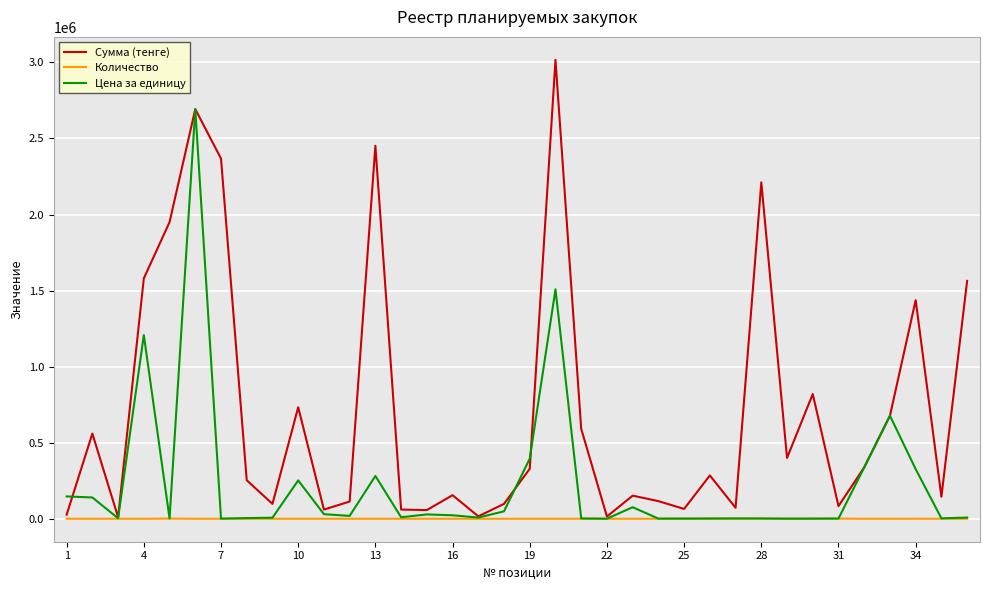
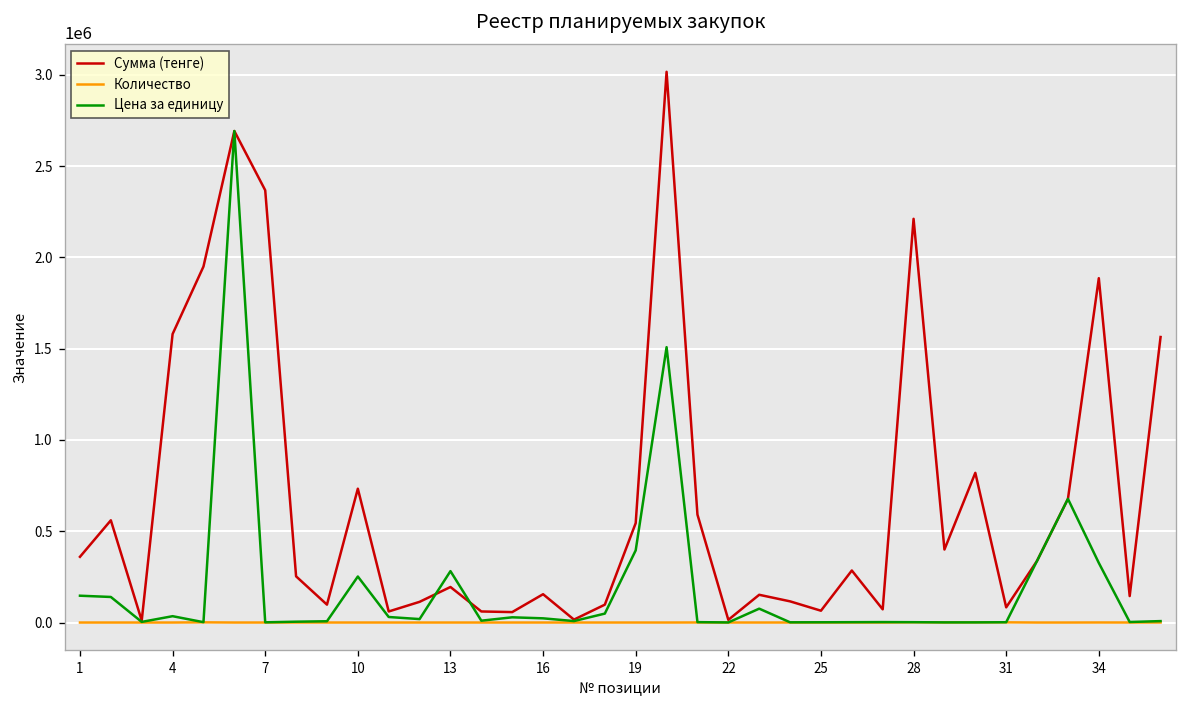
Сумма (тенге), 1: 30000 -> 360000
Цена за единицу, 4: 1210000 -> 30000
Сумма (тенге), 13: 2450000 -> 190000
Сумма (тенге), 19: 330000 -> 540000
Сумма (тенге), 34: 1440000 -> 1890000
